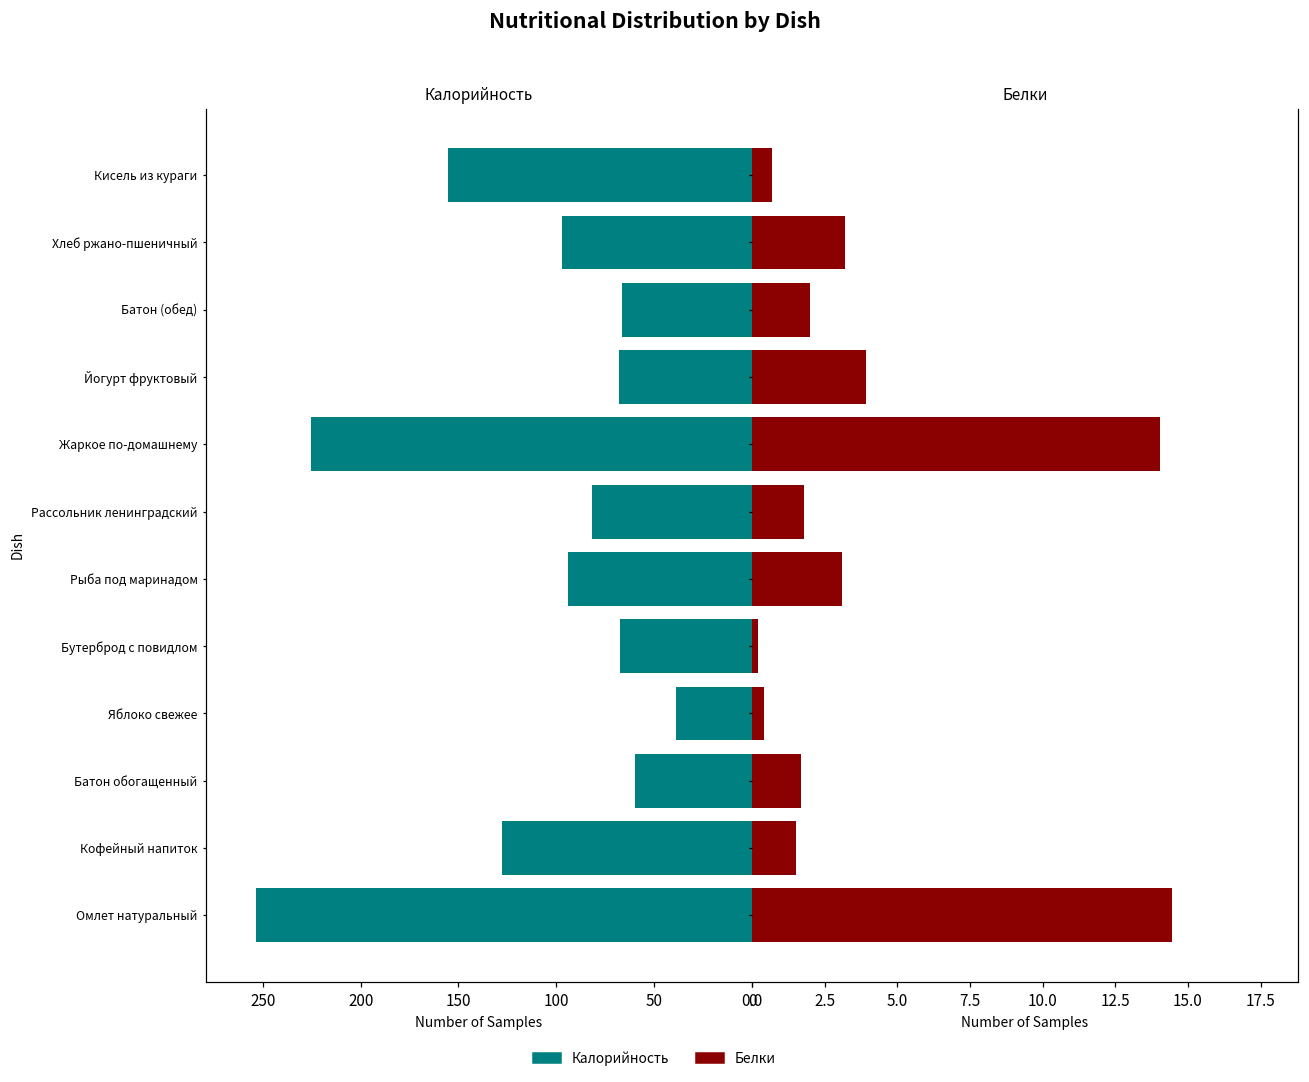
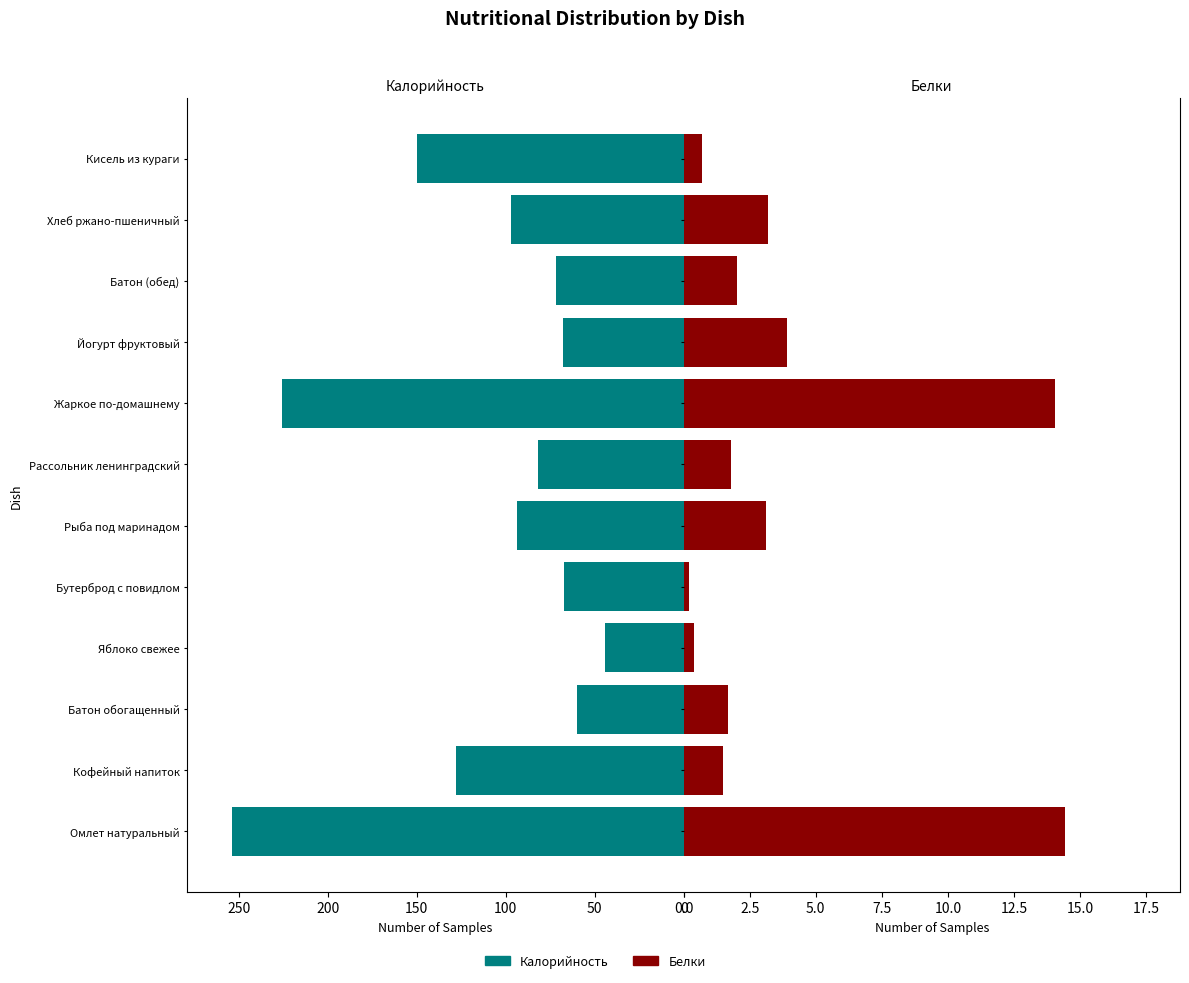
Калорийность, Кисель из кураги: 156 -> 150
Калорийность, Батон (обед): 67 -> 72
Калорийность, Яблоко свежее: 39 -> 44
